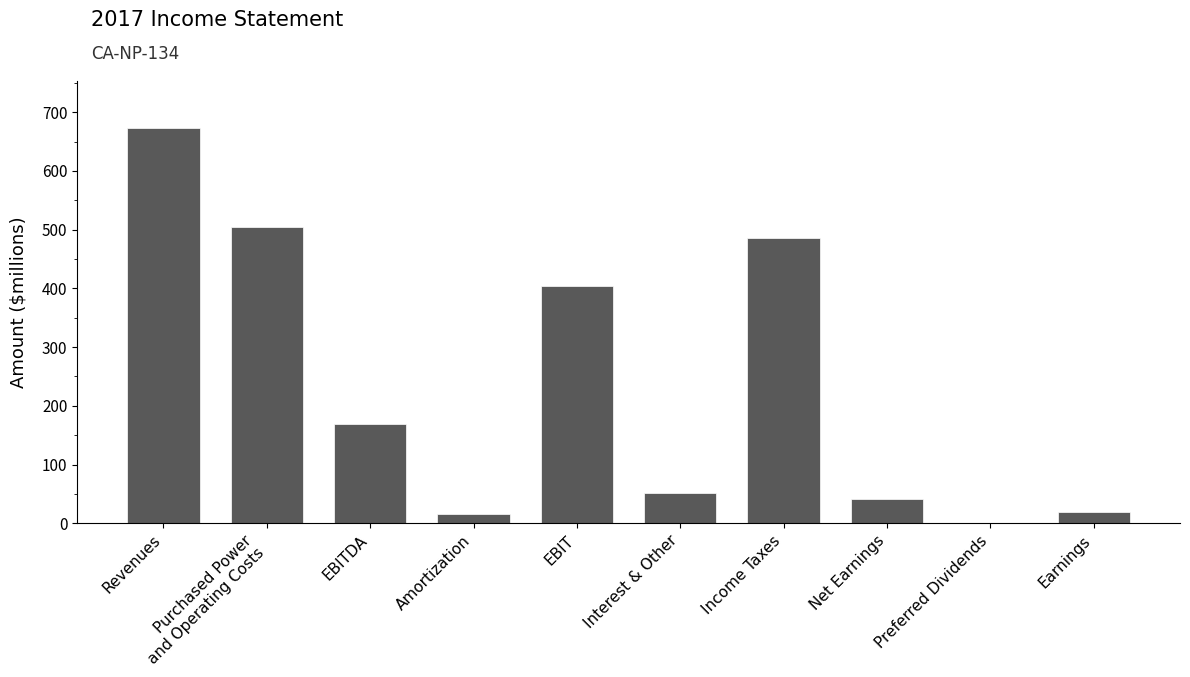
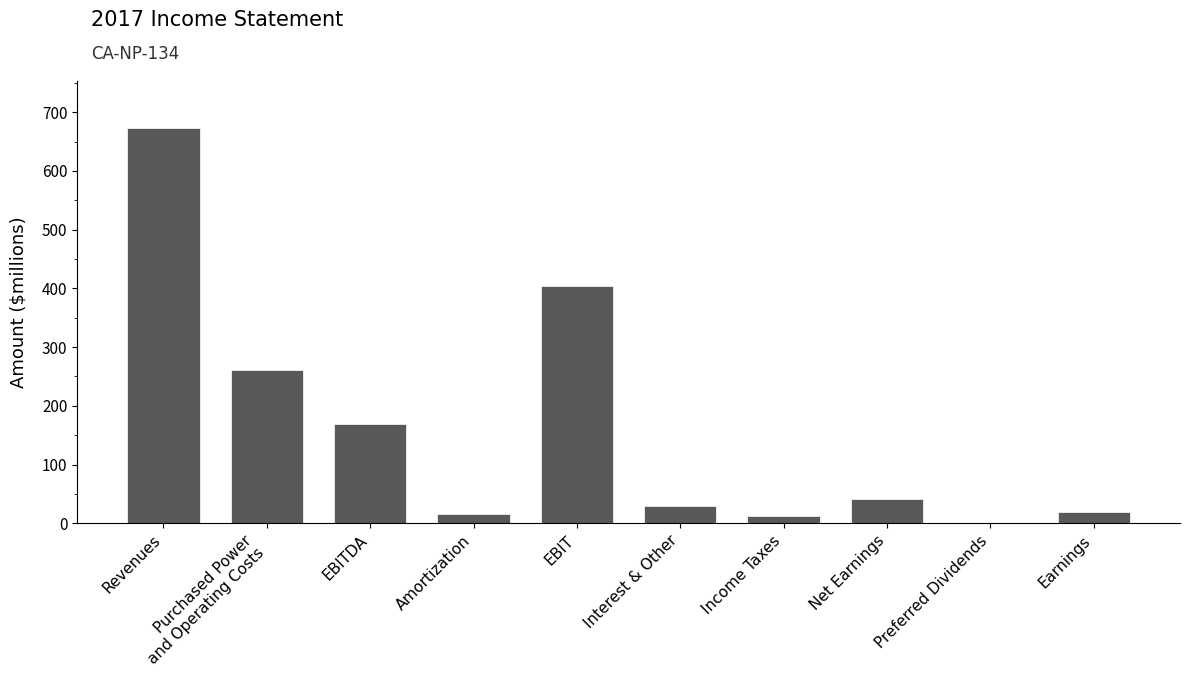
Purchased Power and Operating Costs: 500 -> 260
Interest & Other: 50 -> 30
Income Taxes: 490 -> 10
